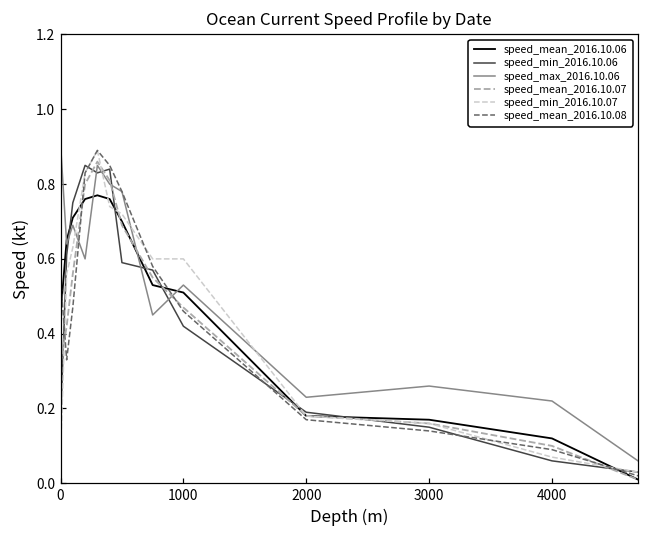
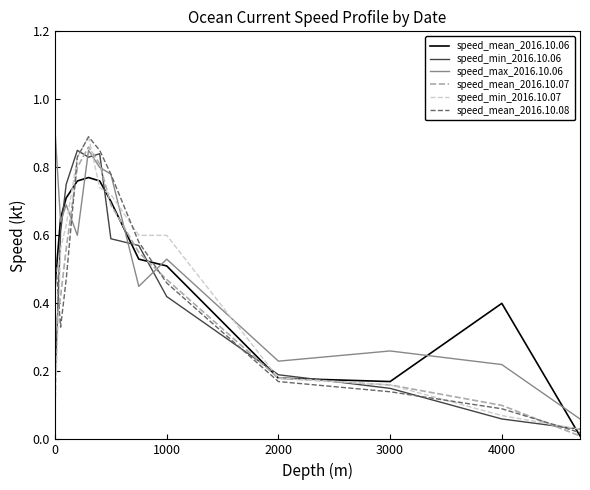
speed_mean_2016.10.06, 4000: 0.12 -> 0.40
